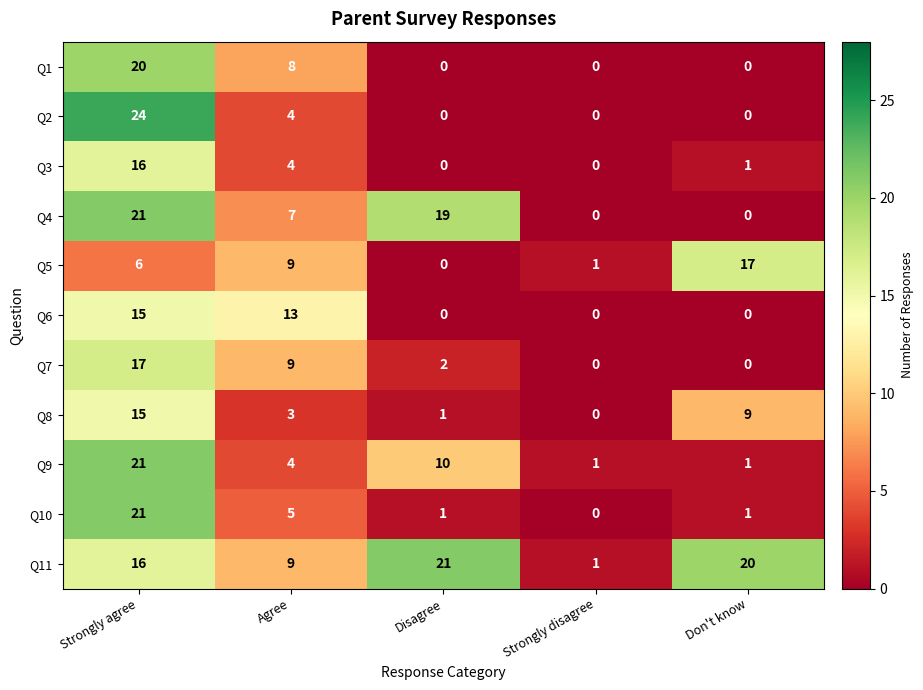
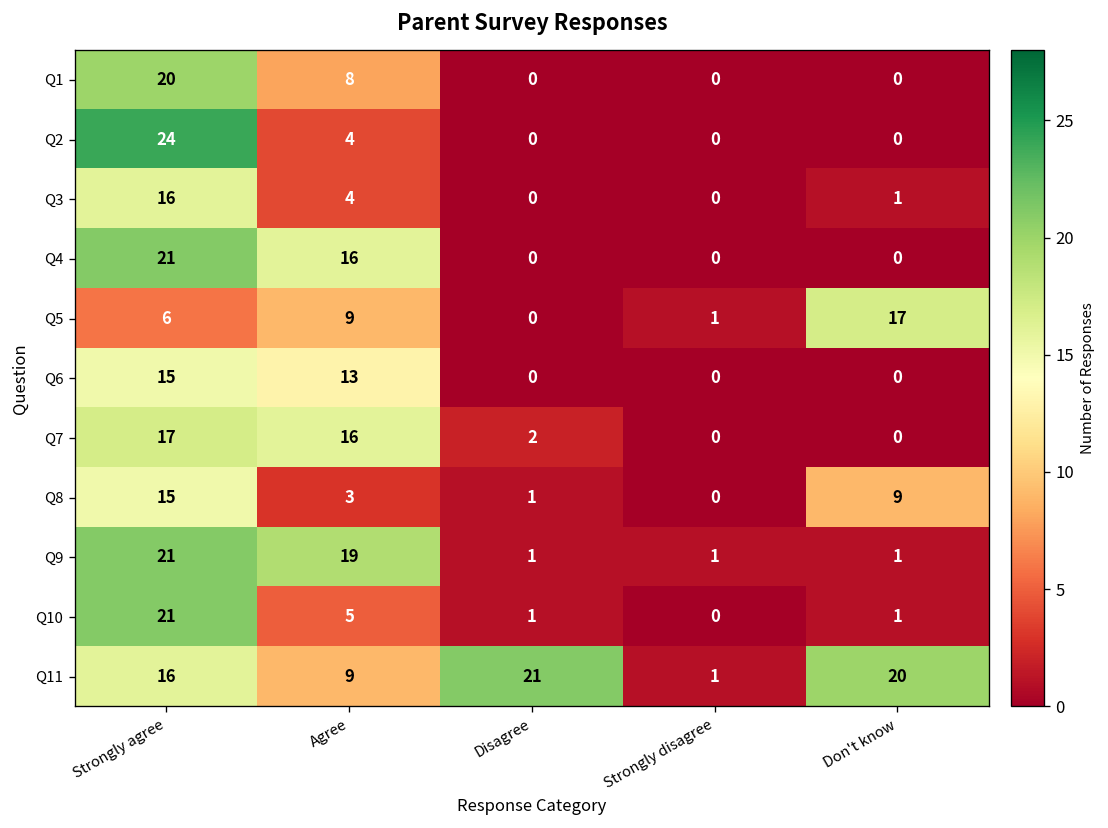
Q4, Agree: 7 -> 16
Q4, Disagree: 19 -> 0
Q7, Agree: 9 -> 16
Q9, Agree: 4 -> 19
Q9, Disagree: 10 -> 1
